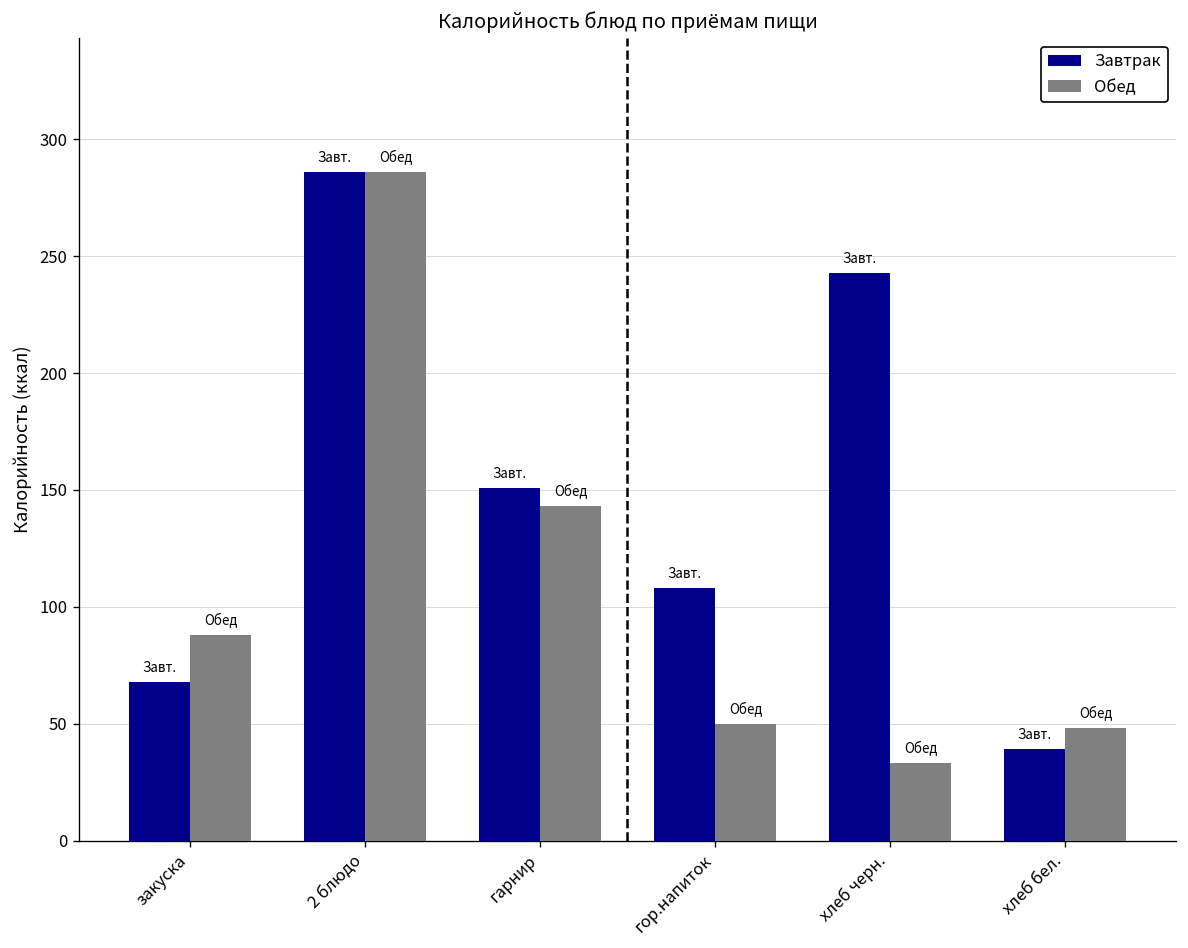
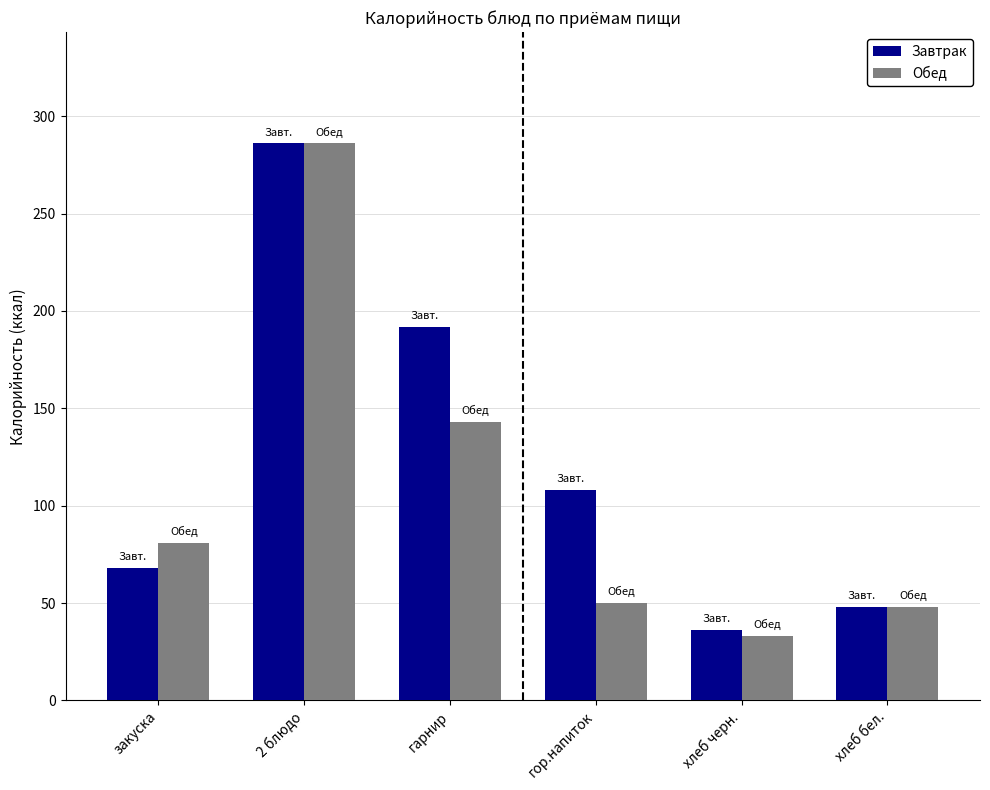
Обед, закуска: 88 -> 81
Завтрак, гарнир: 151 -> 192
Завтрак, хлеб черн.: 243 -> 36
Завтрак, хлеб бел.: 39 -> 48
